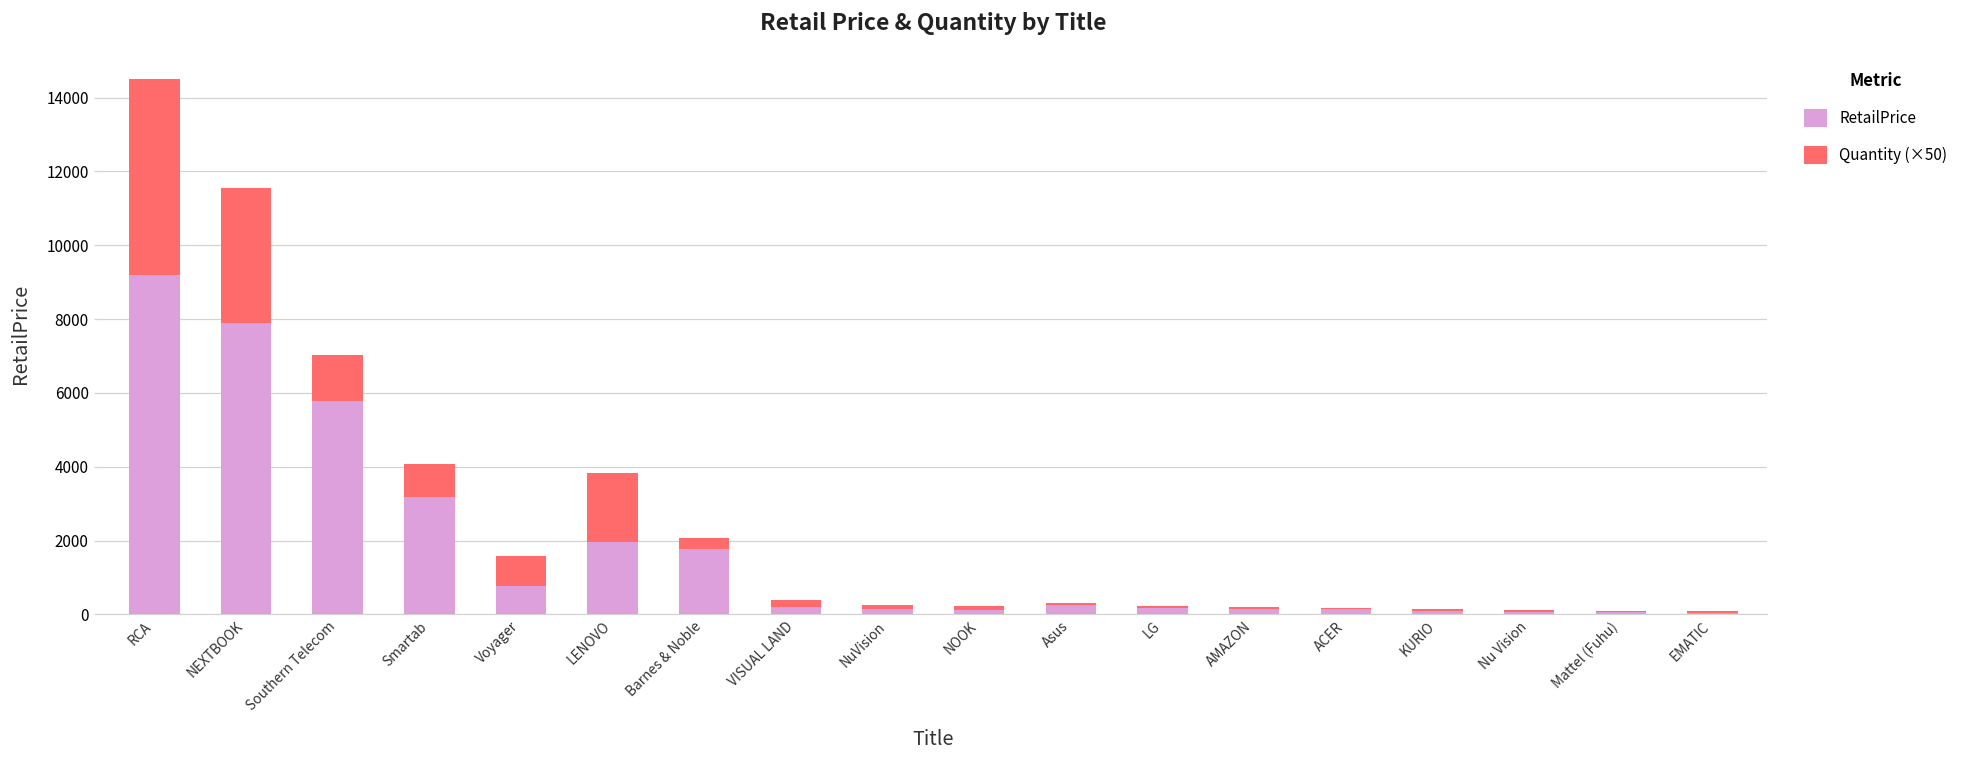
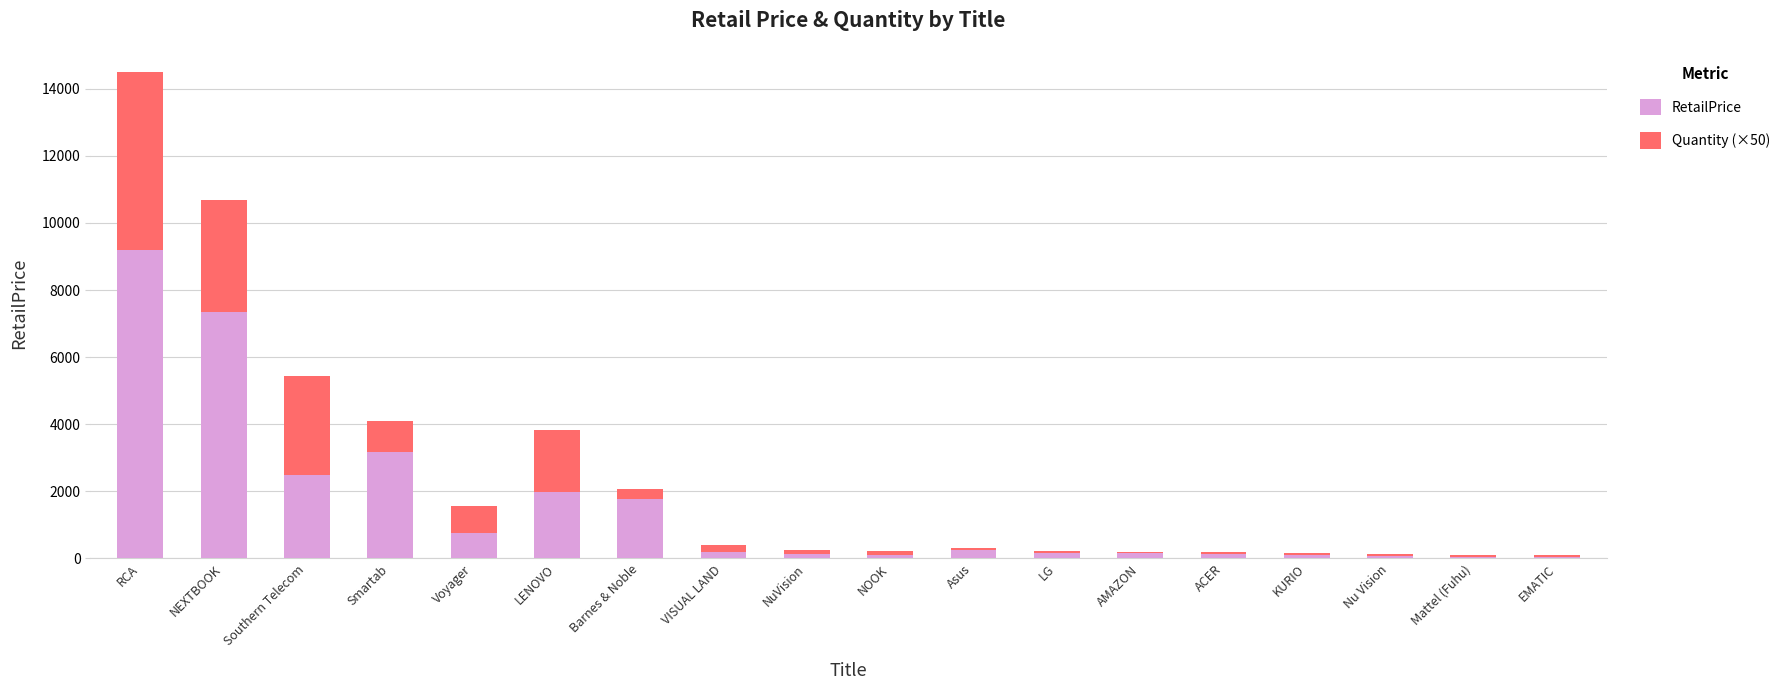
RetailPrice, NEXTBOOK: 7900 -> 7300
Quantity (×50), NEXTBOOK: 3700 -> 3400
RetailPrice, Southern Telecom: 5800 -> 2500
Quantity (×50), Southern Telecom: 1300 -> 3000
